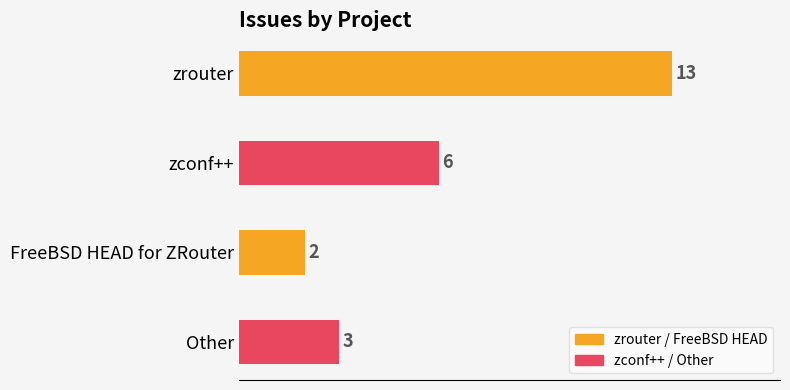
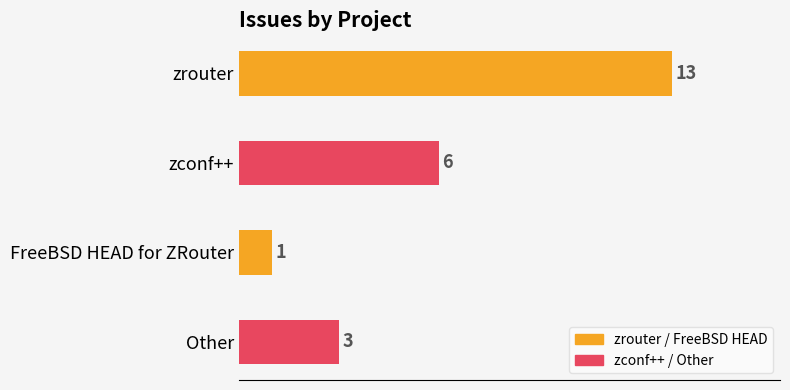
FreeBSD HEAD for ZRouter: 2 -> 1
